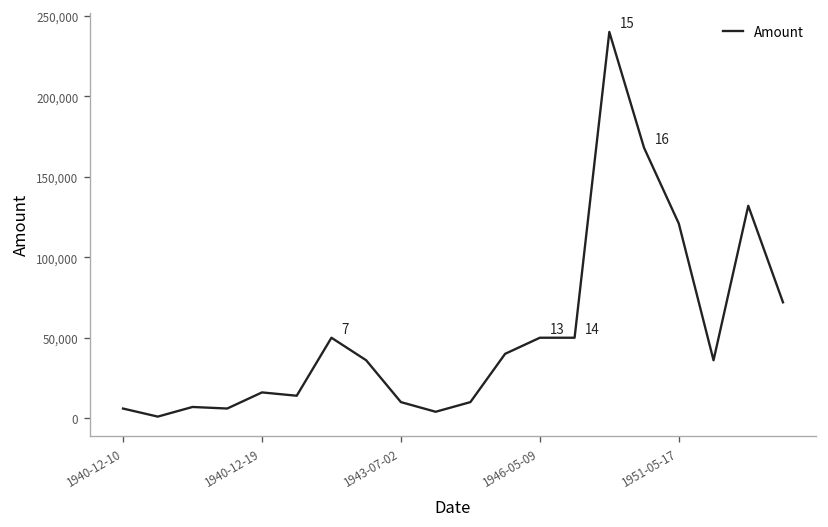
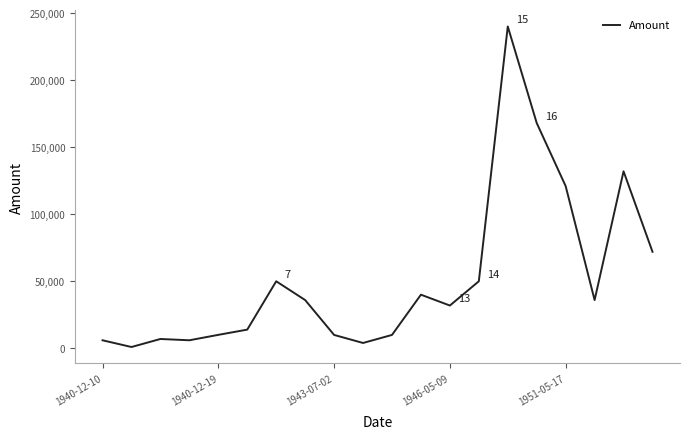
1940-12-19: 16,000 -> 10,000
1946-05-09: 50,000 -> 32,000
